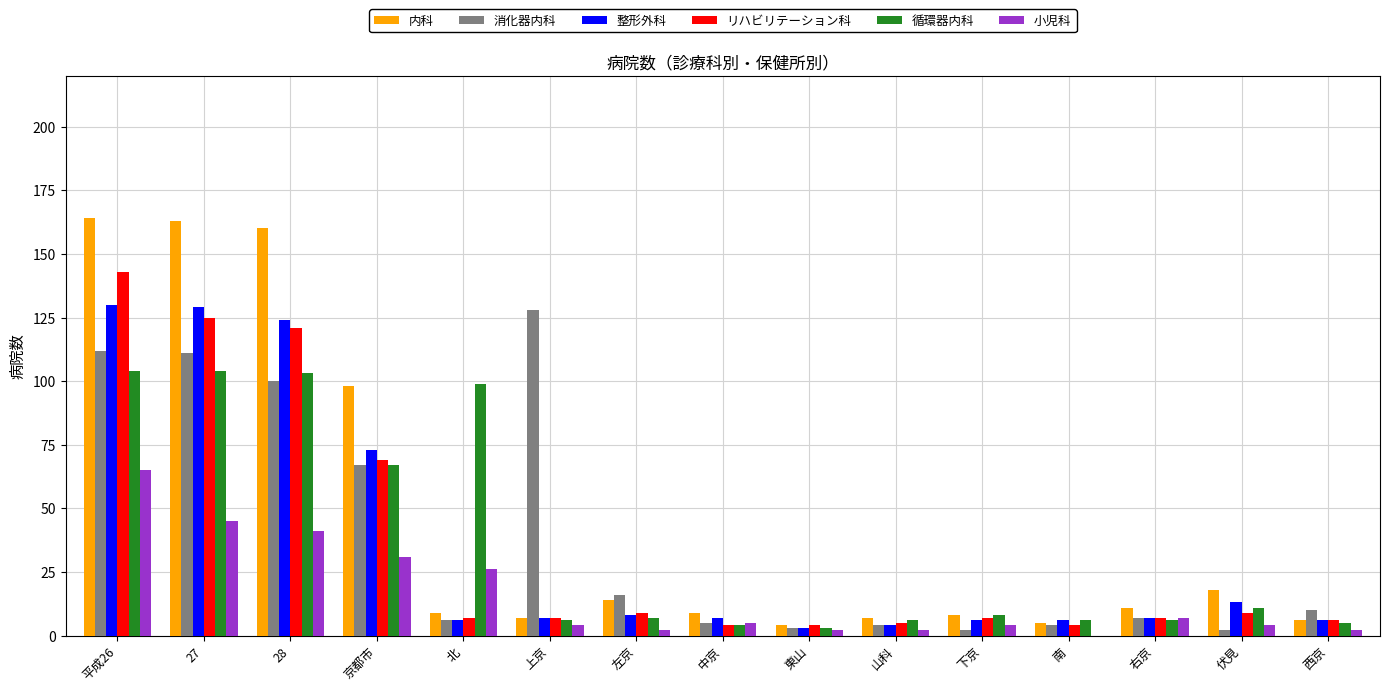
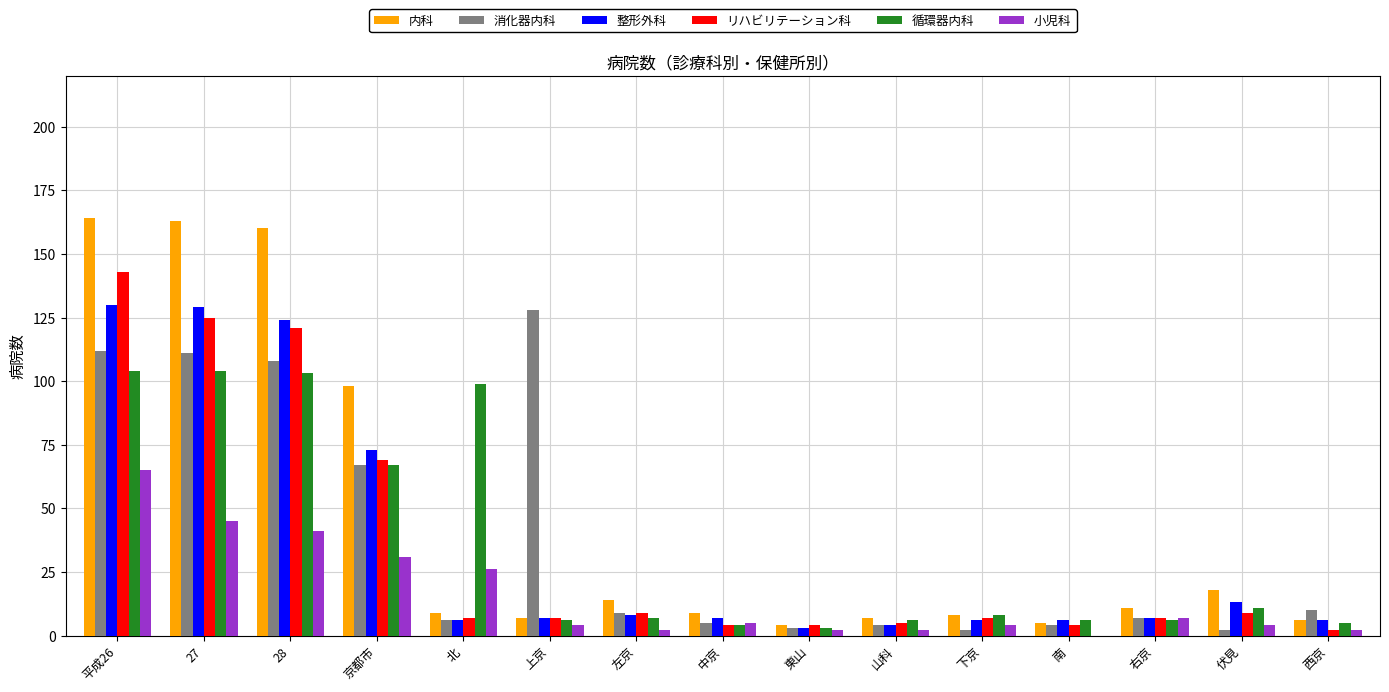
消化器内科, 28: 100 -> 108
消化器内科, 左京: 16 -> 9
リハビリテーション科, 西京: 6 -> 2
